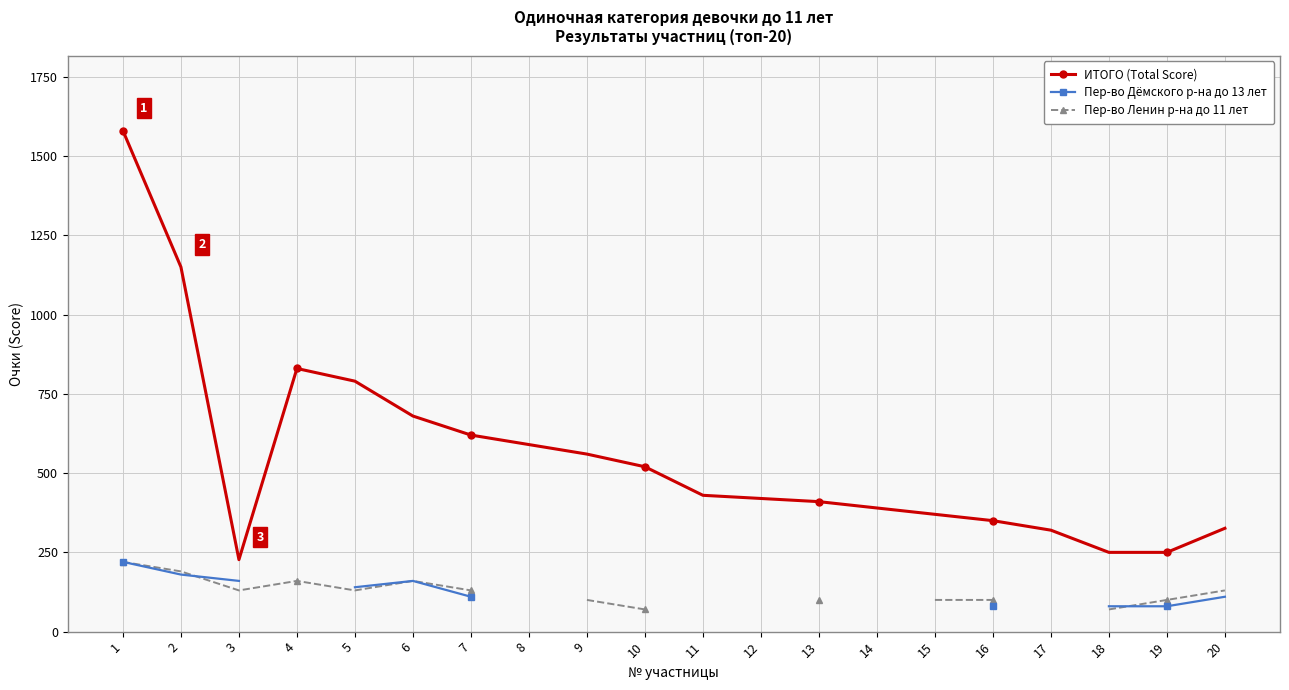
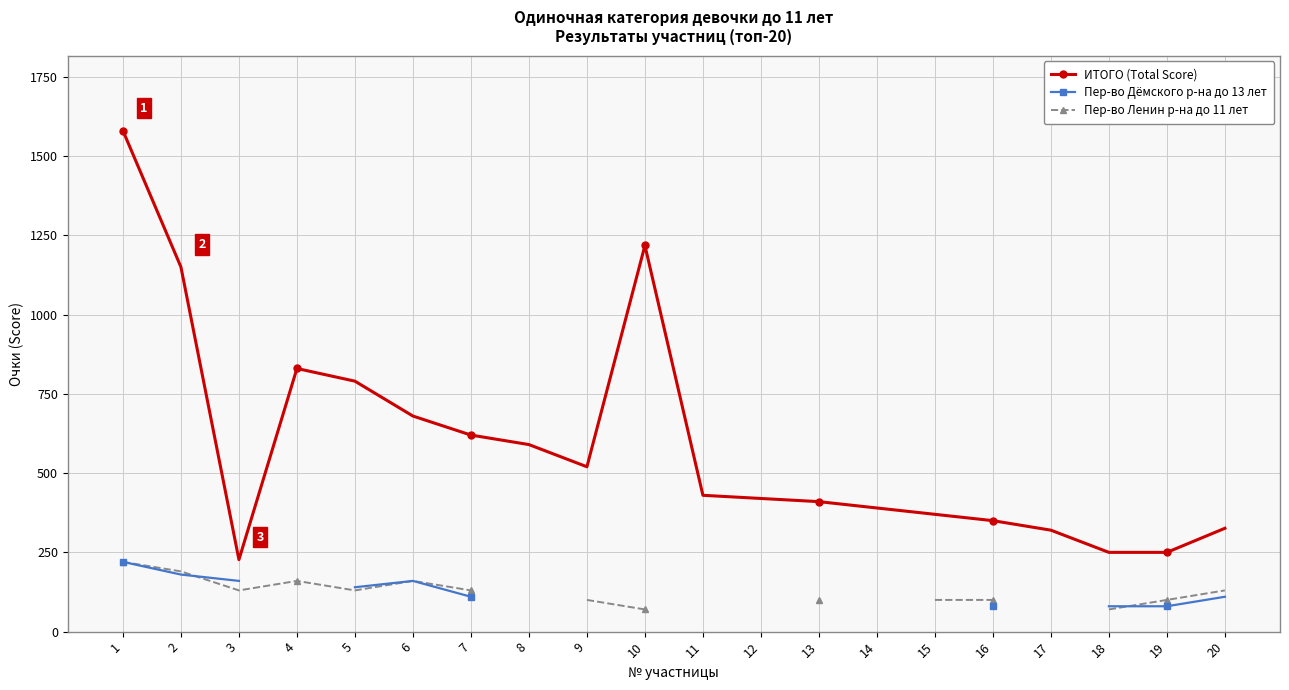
ИТОГО (Total Score), 9: 560 -> 520
ИТОГО (Total Score), 10: 520 -> 1220
